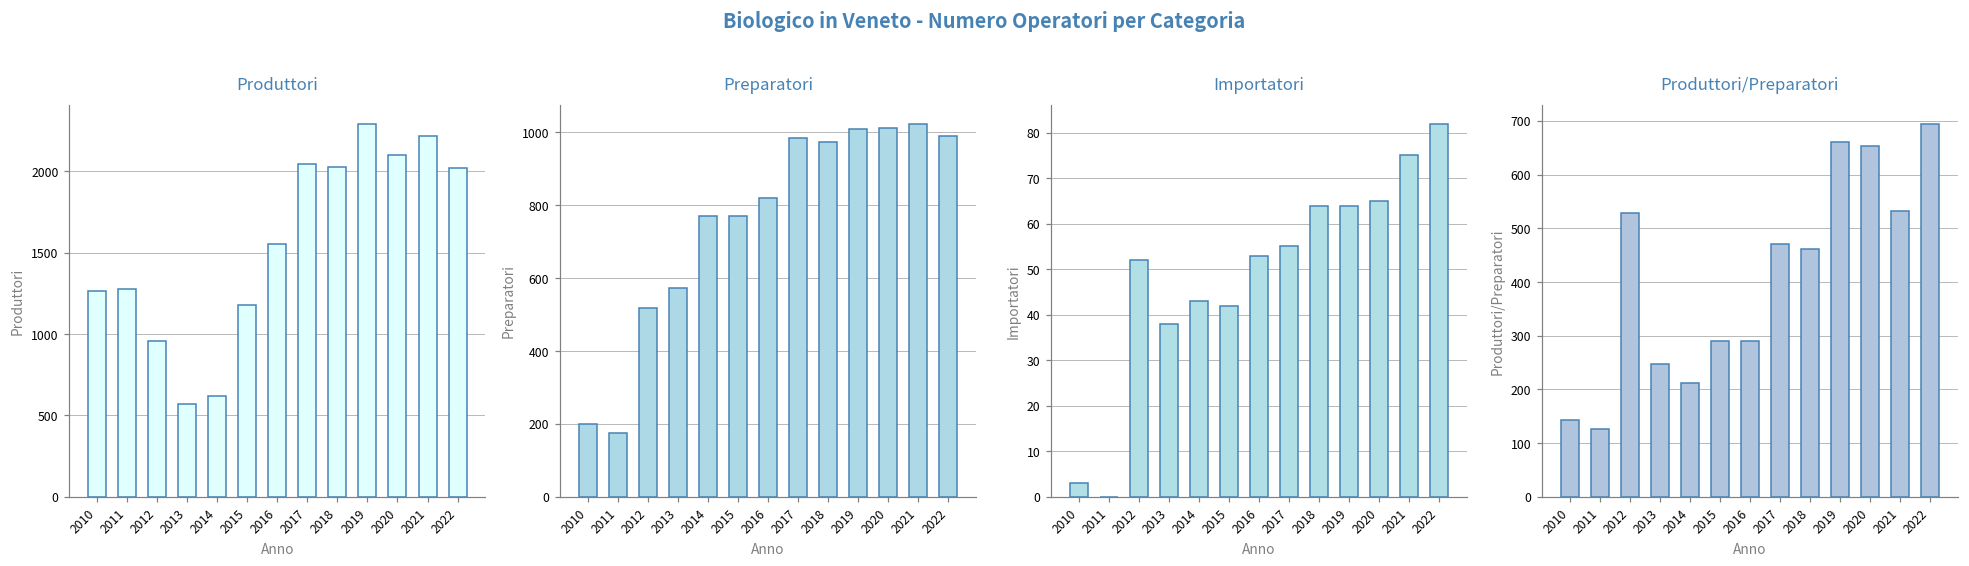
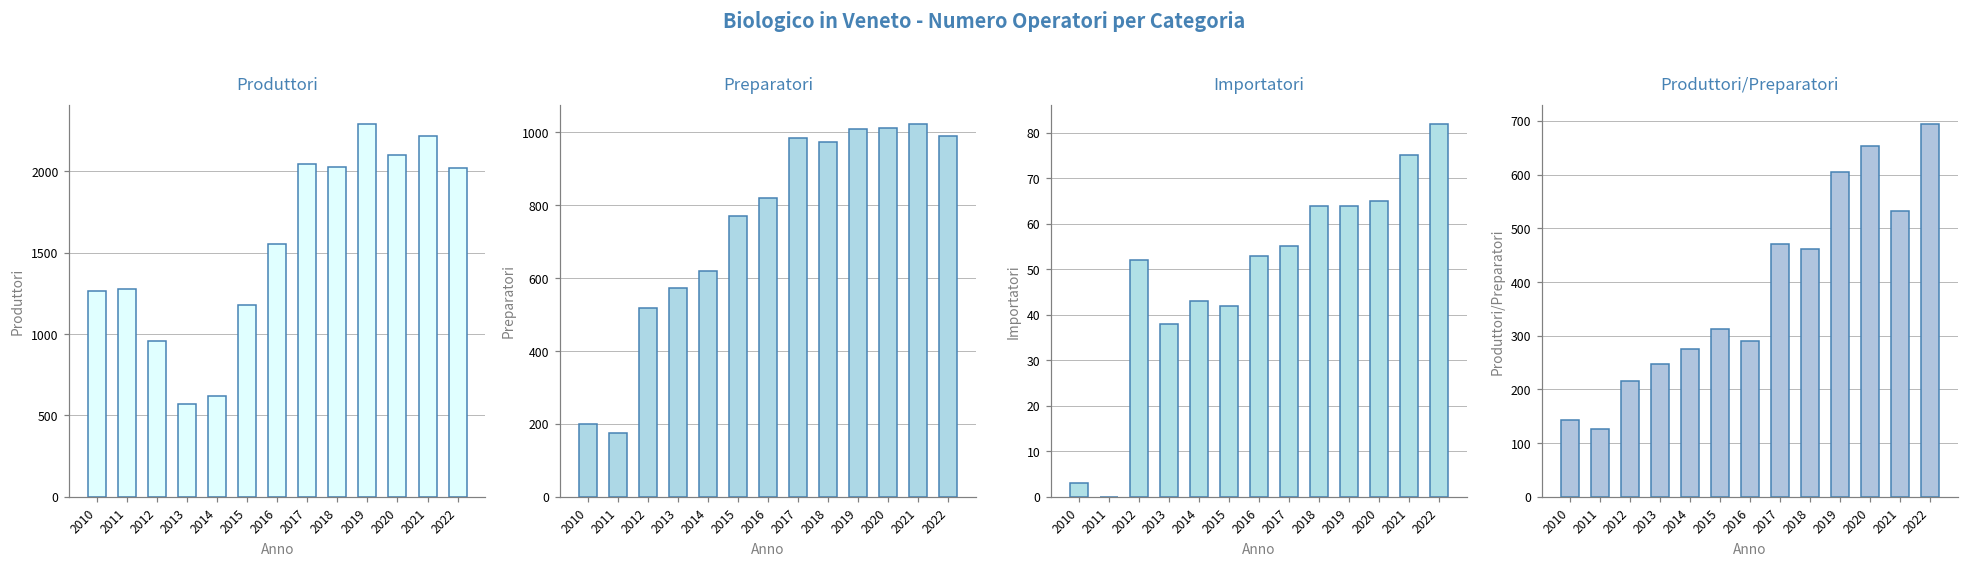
Preparatori, 2014: 770 -> 620
Produttori/Preparatori, 2012: 530 -> 220
Produttori/Preparatori, 2014: 210 -> 280
Produttori/Preparatori, 2015: 290 -> 310
Produttori/Preparatori, 2019: 660 -> 610
